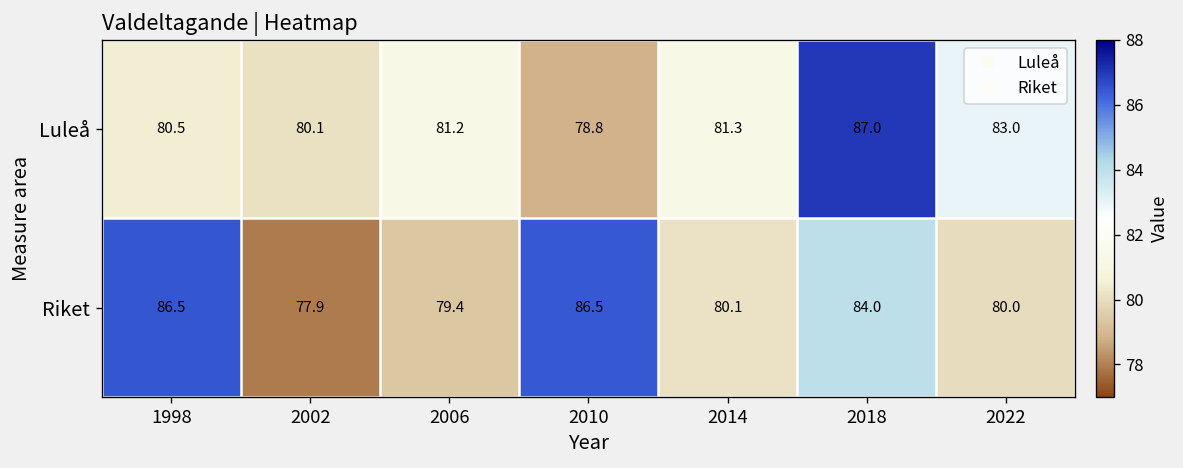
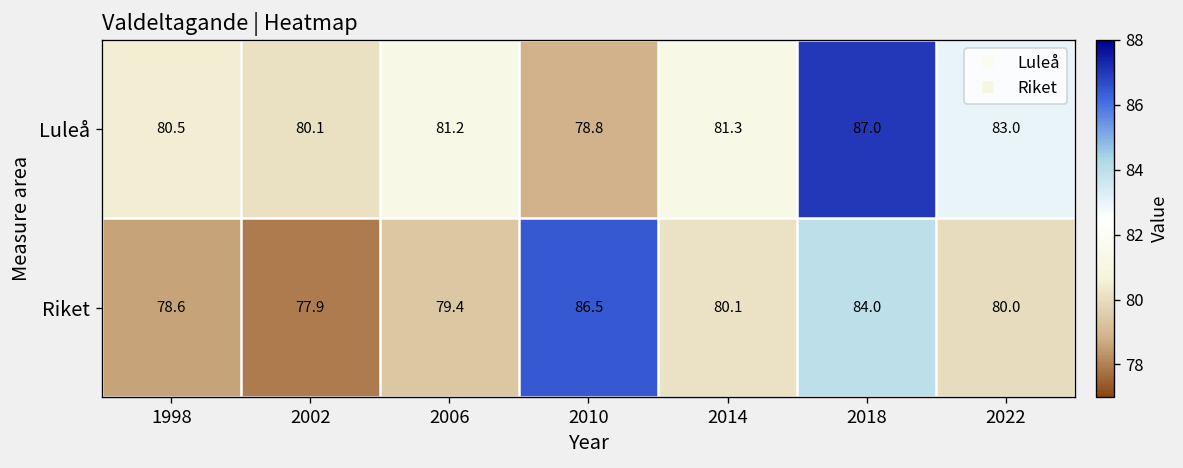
Riket, 1998: 86.5 -> 78.6
